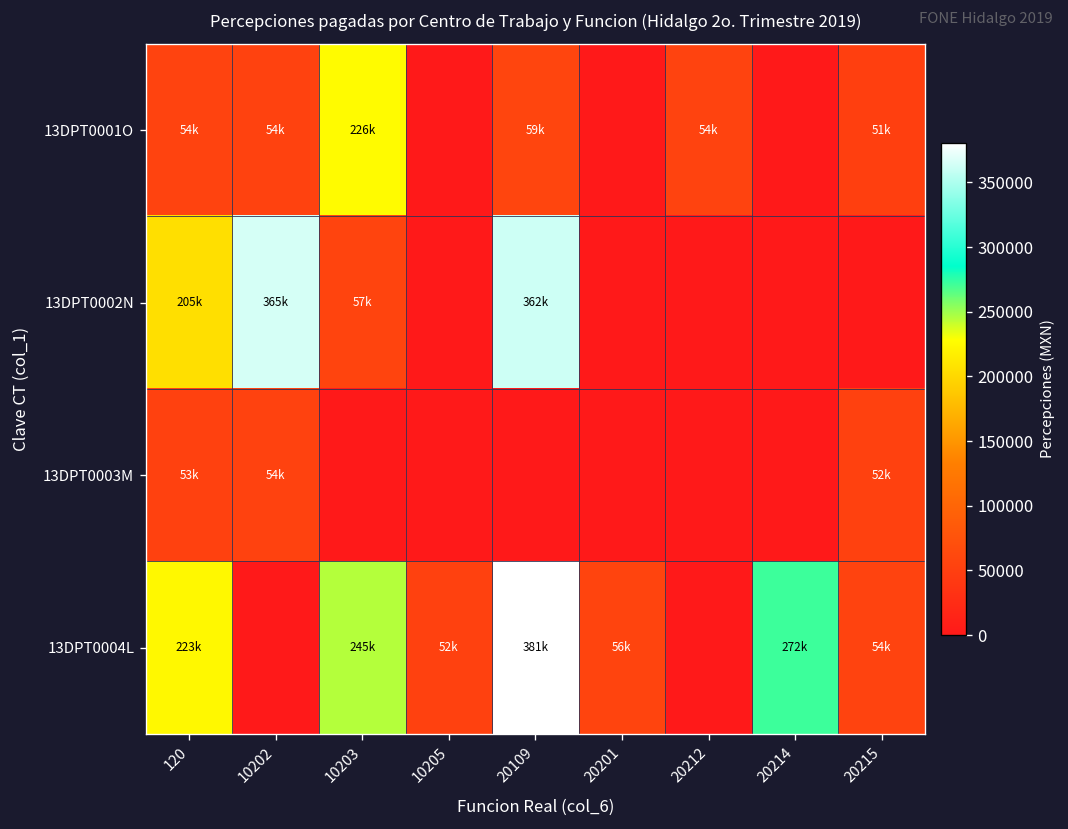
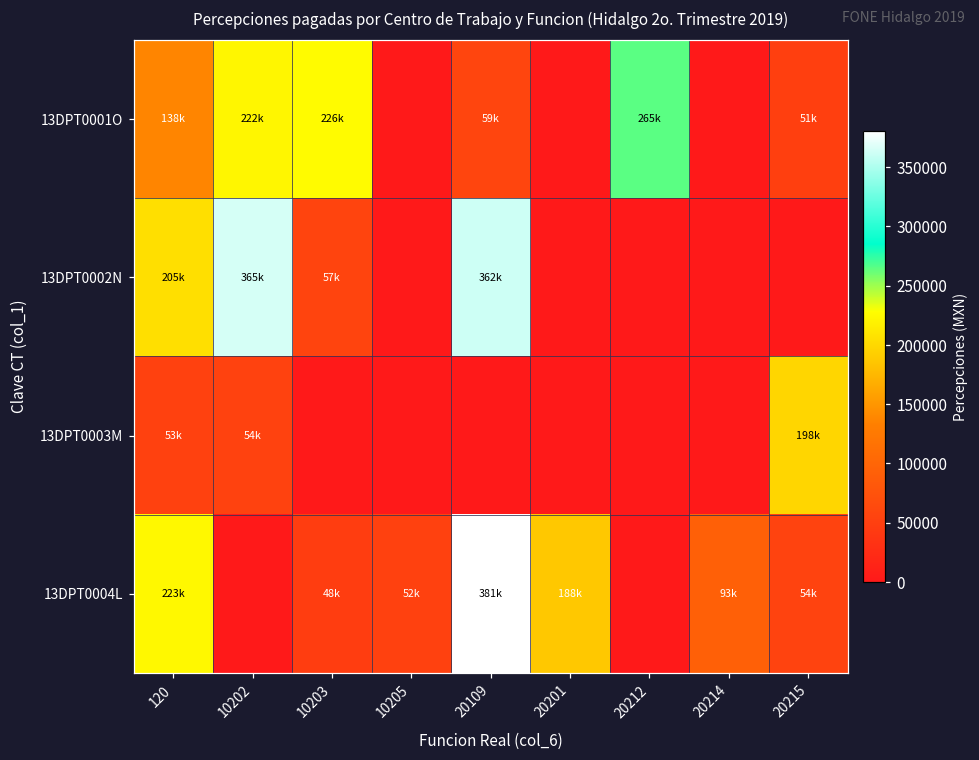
13DPT0001O, 120: 54k -> 138k
13DPT0001O, 10202: 54k -> 222k
13DPT0001O, 20212: 54k -> 265k
13DPT0003M, 20215: 52k -> 198k
13DPT0004L, 10203: 245k -> 48k
13DPT0004L, 20201: 56k -> 188k
13DPT0004L, 20214: 272k -> 93k
